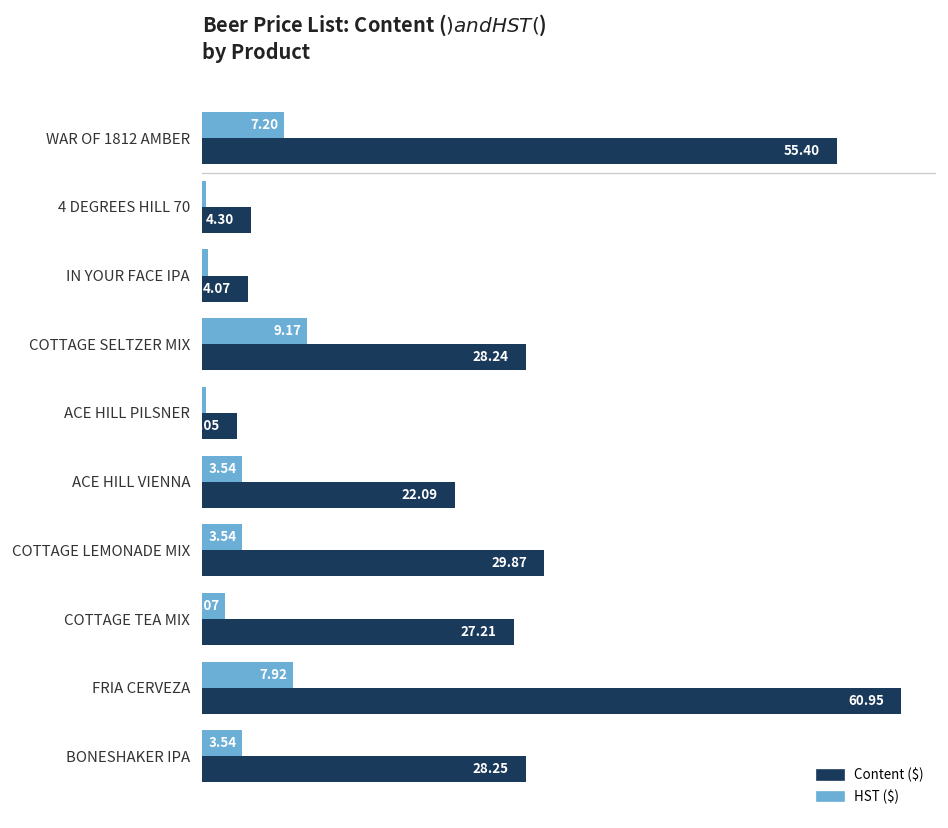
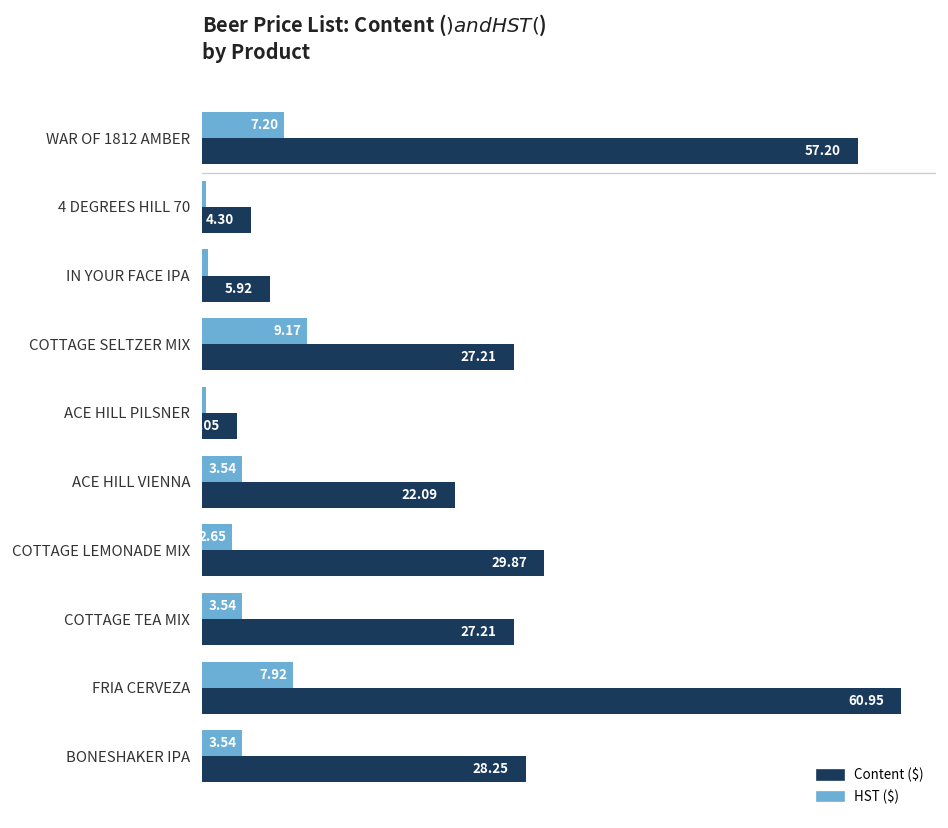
Content ($), WAR OF 1812 AMBER: 55.40 -> 57.20
Content ($), IN YOUR FACE IPA: 4.07 -> 5.92
Content ($), COTTAGE SELTZER MIX: 28.24 -> 27.21
HST ($), COTTAGE LEMONADE MIX: 3.54 -> 2.65
HST ($), COTTAGE TEA MIX: 2.07 -> 3.54
